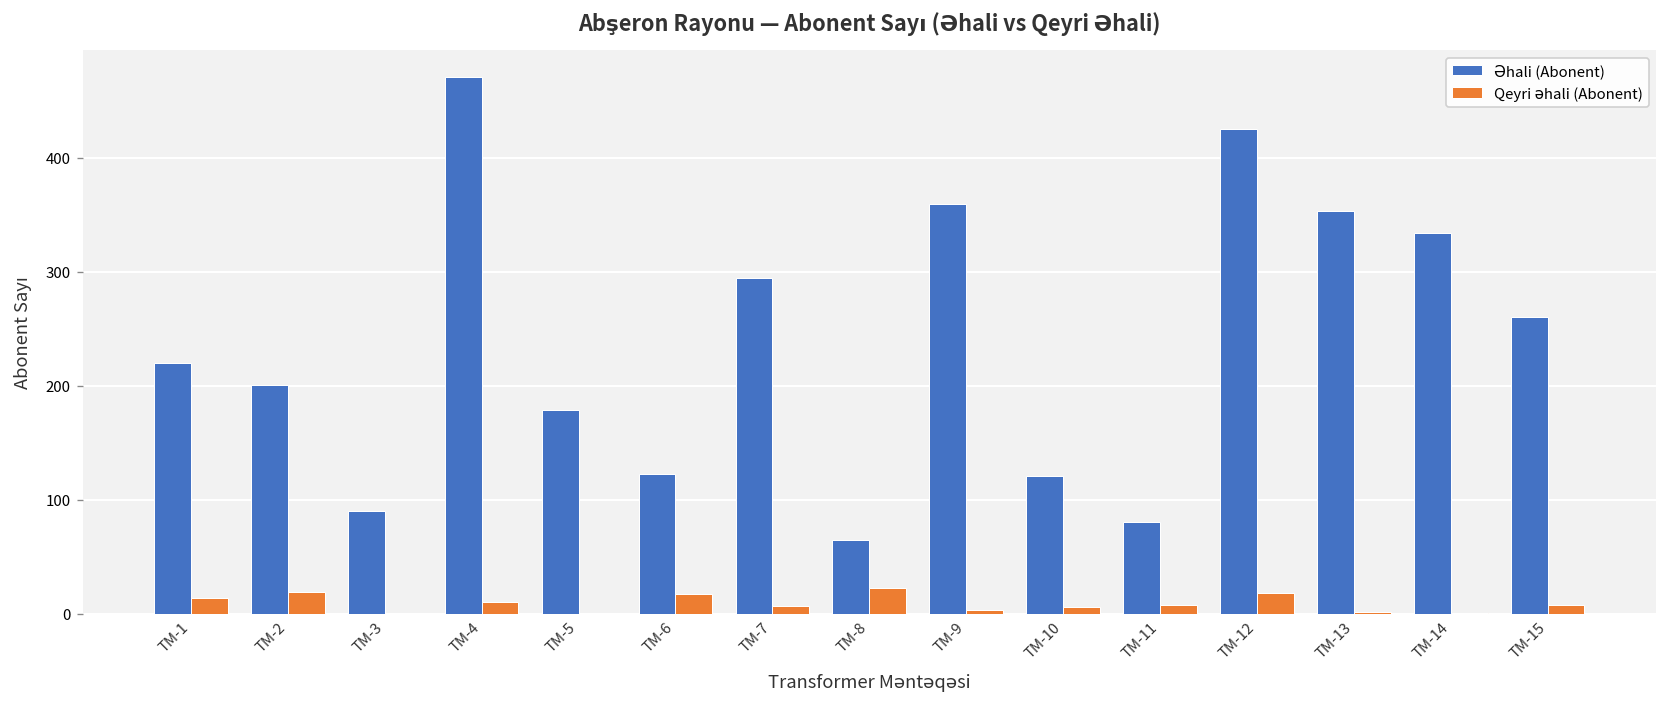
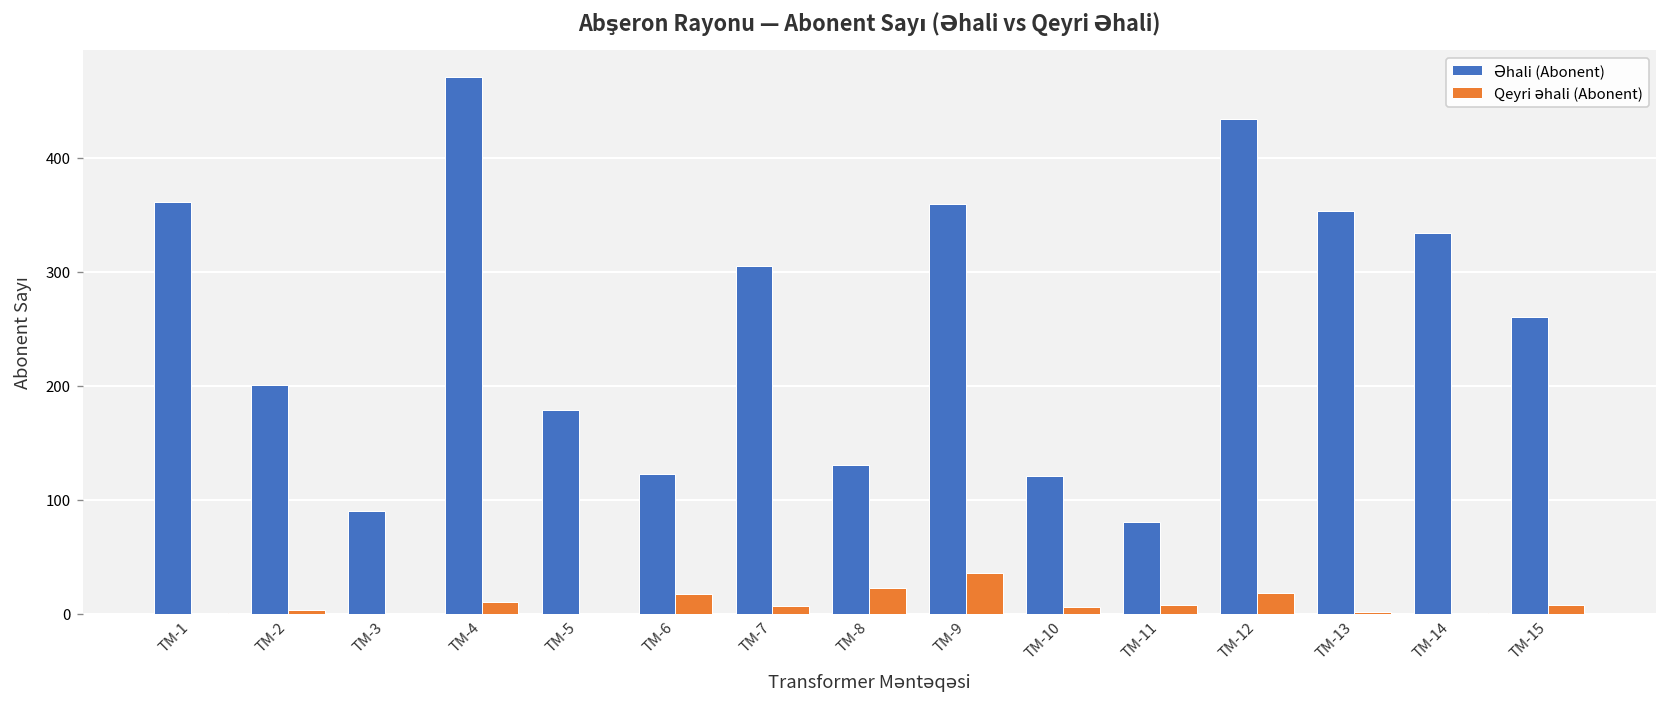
Əhali (Abonent), TM-1: 220 -> 360
Qeyri əhali (Abonent), TM-1: 10 -> 0
Qeyri əhali (Abonent), TM-2: 20 -> 0
Əhali (Abonent), TM-7: 300 -> 310
Əhali (Abonent), TM-8: 70 -> 130
Qeyri əhali (Abonent), TM-9: 0 -> 40
Əhali (Abonent), TM-12: 425 -> 434
